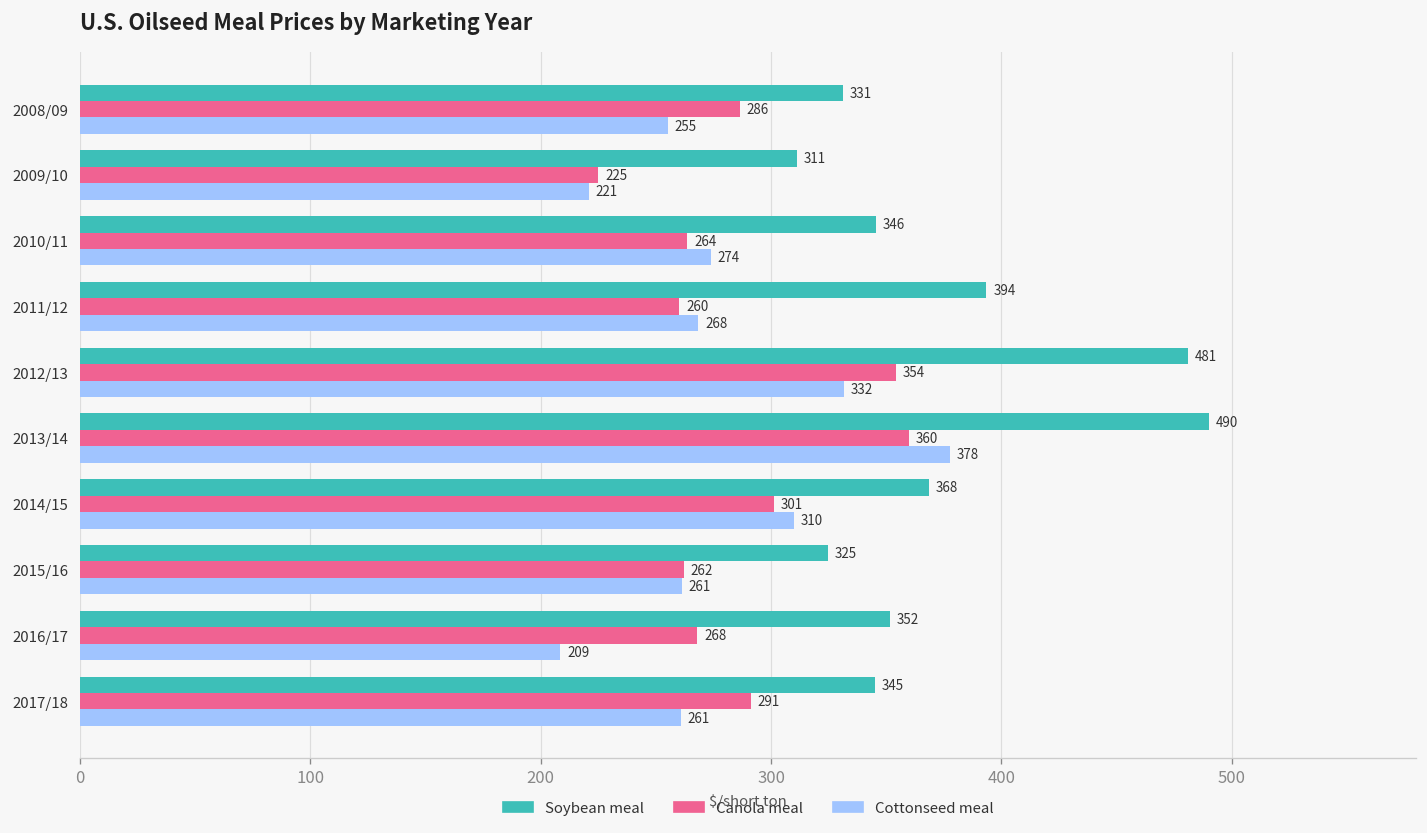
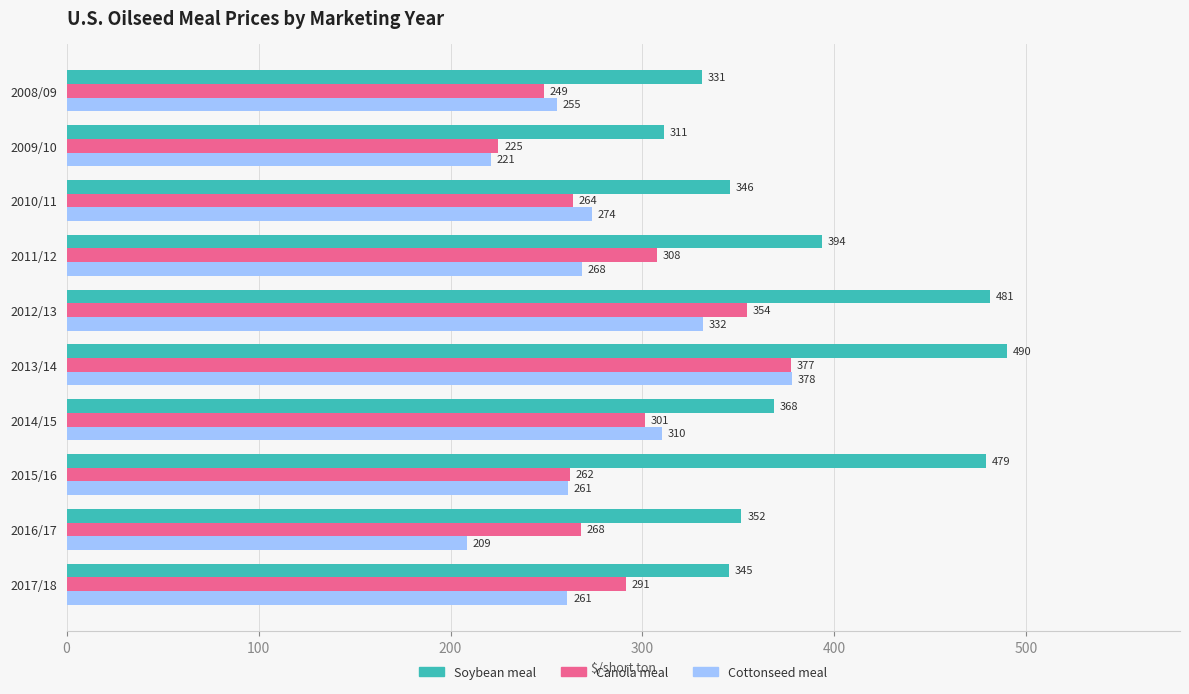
Canola meal, 2008/09: 286 -> 249
Canola meal, 2011/12: 260 -> 308
Canola meal, 2013/14: 360 -> 377
Soybean meal, 2015/16: 325 -> 479
